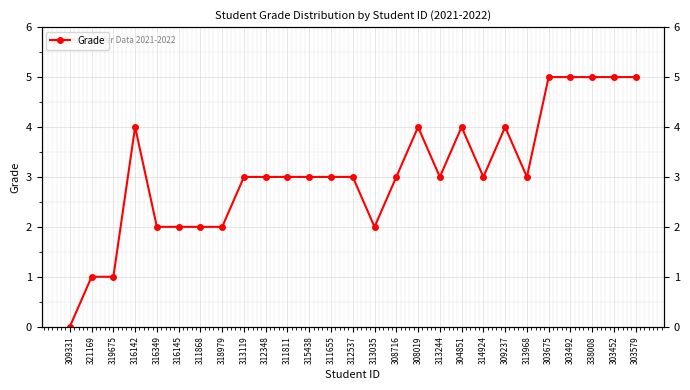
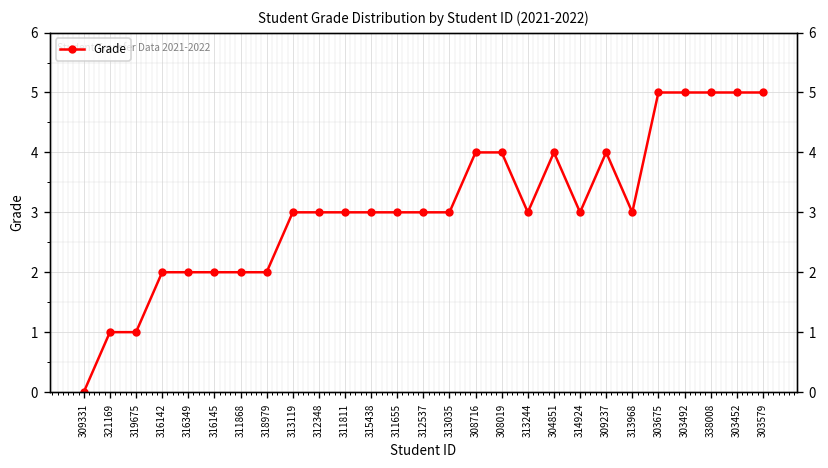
316142: 4 -> 2
313035: 2 -> 3
308716: 3 -> 4
